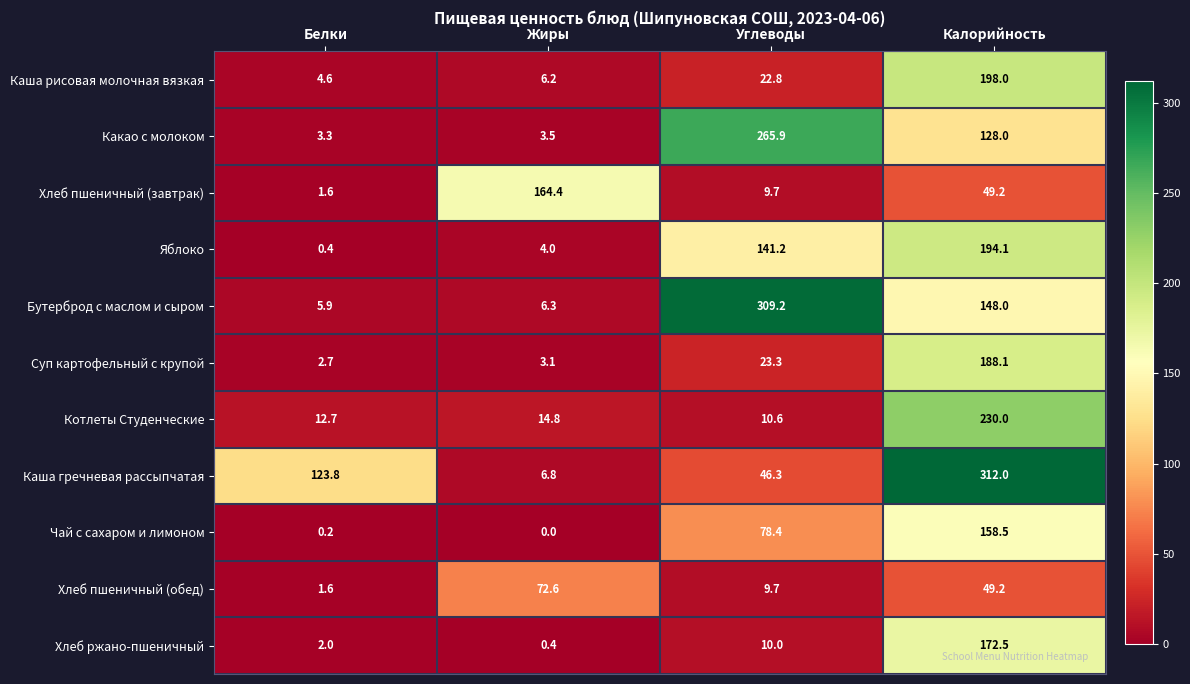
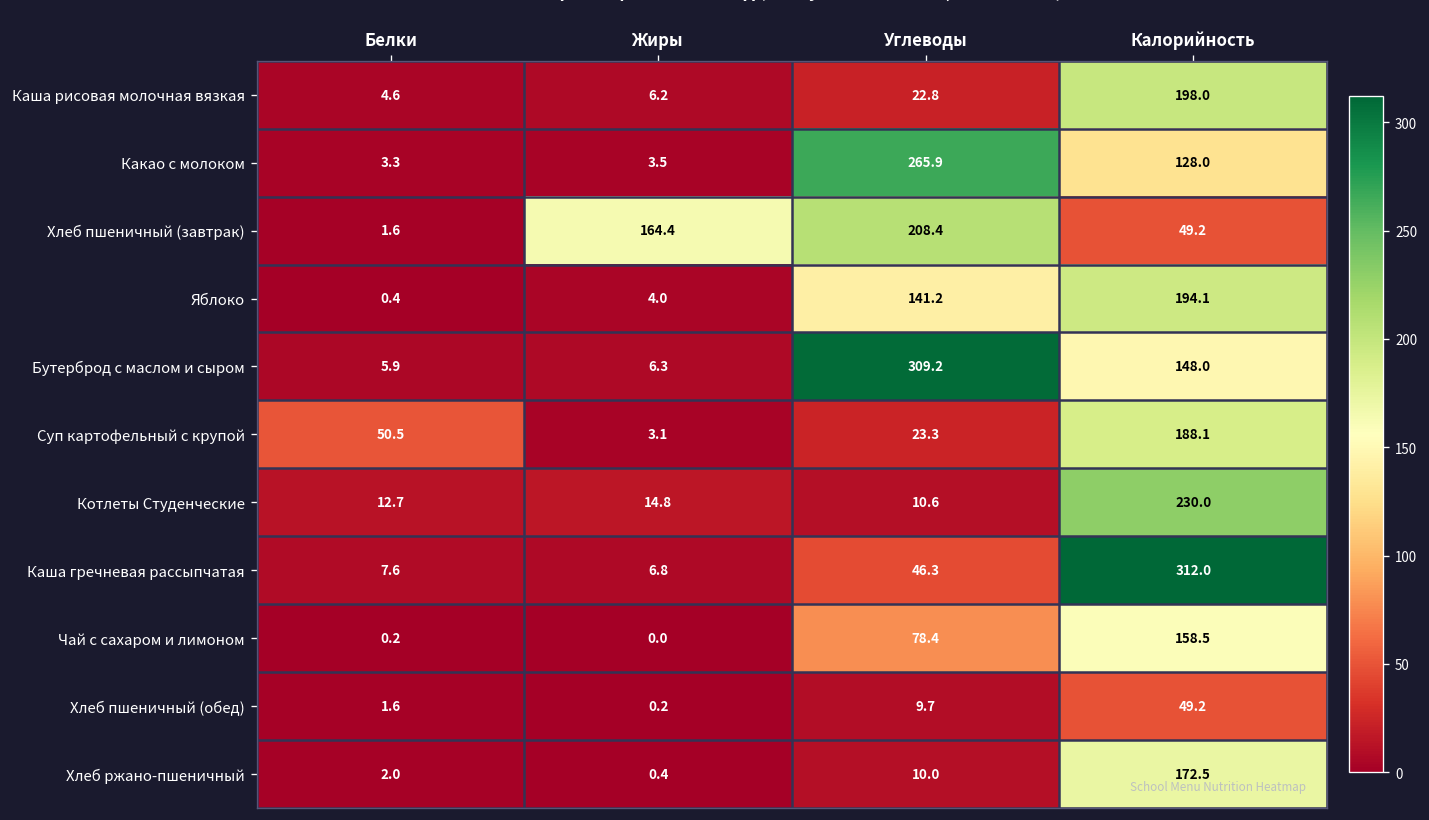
Хлеб пшеничный (завтрак), Углеводы: 9.7 -> 208.4
Суп картофельный с крупой, Белки: 2.7 -> 50.5
Каша гречневая рассыпчатая, Белки: 123.8 -> 7.6
Хлеб пшеничный (обед), Жиры: 72.6 -> 0.2
